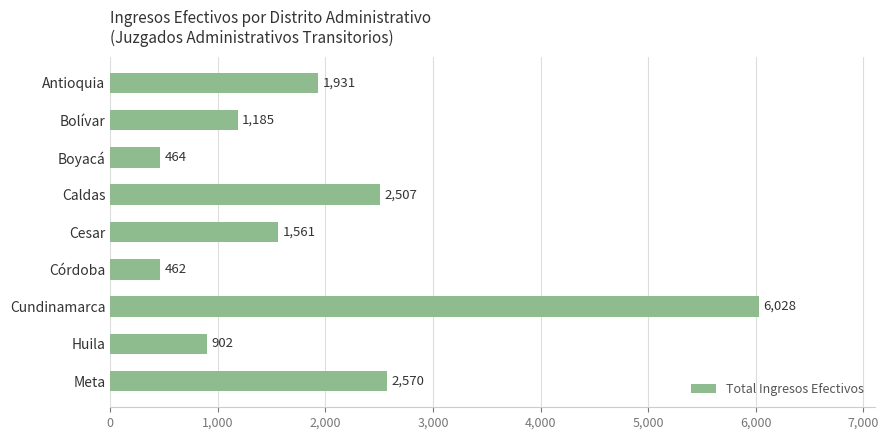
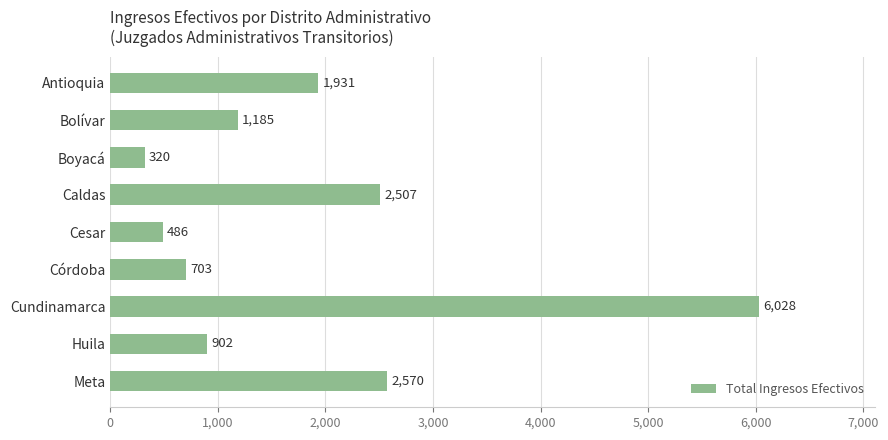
Boyacá: 464 -> 320
Cesar: 1,561 -> 486
Córdoba: 462 -> 703
